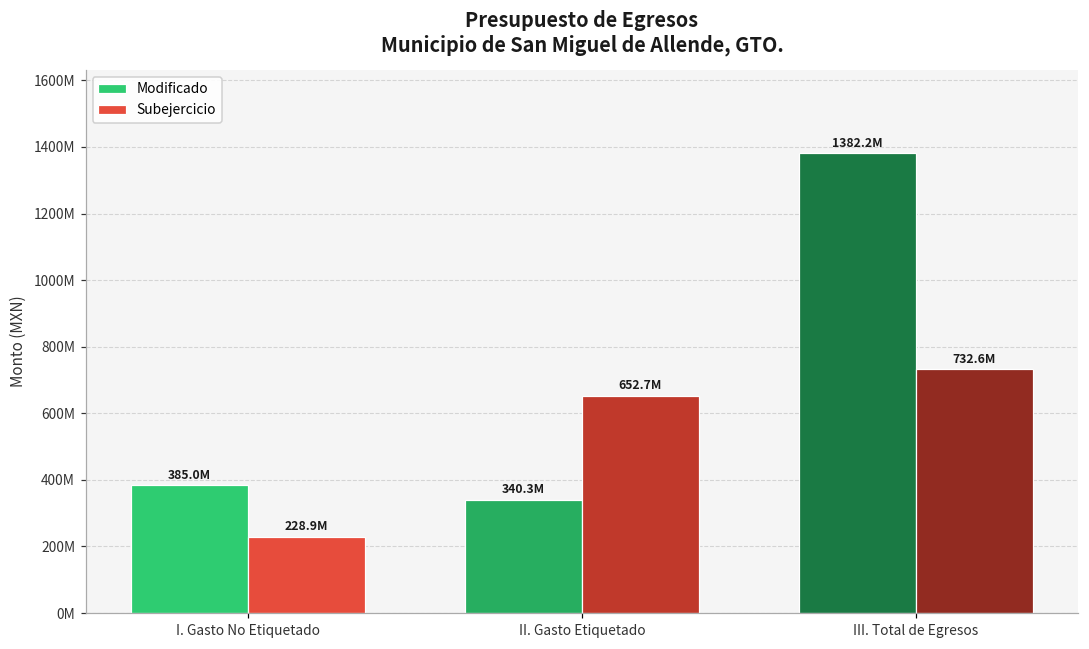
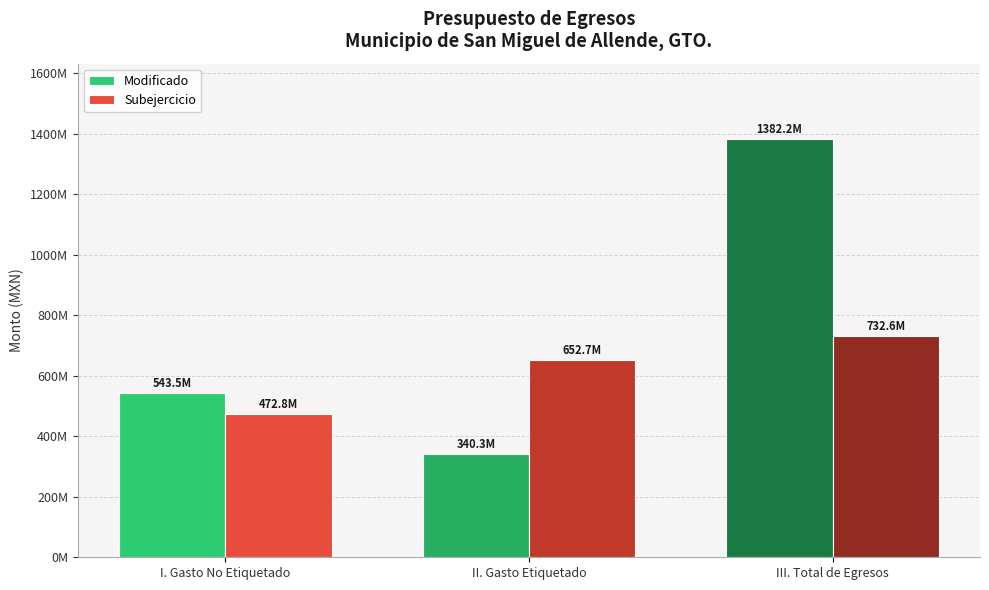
Modificado, I. Gasto No Etiquetado: 385.0M -> 543.5M
Subejercicio, I. Gasto No Etiquetado: 228.9M -> 472.8M
